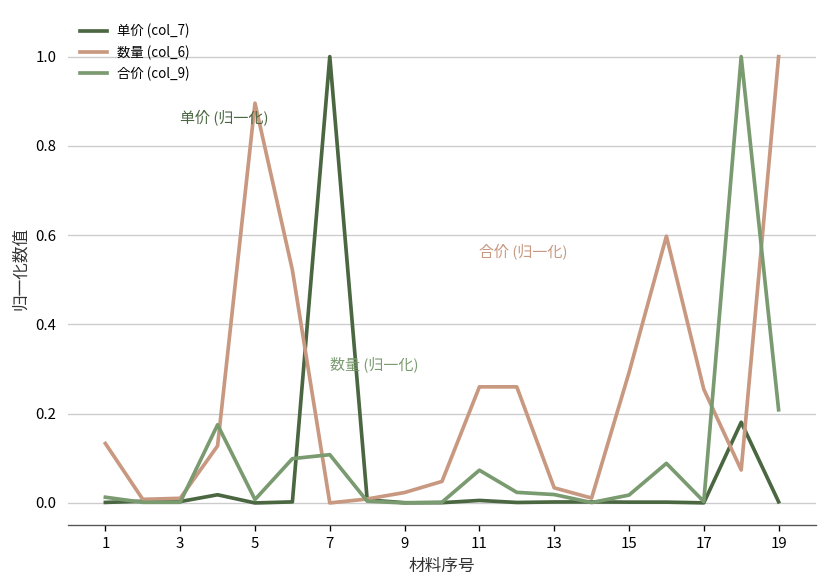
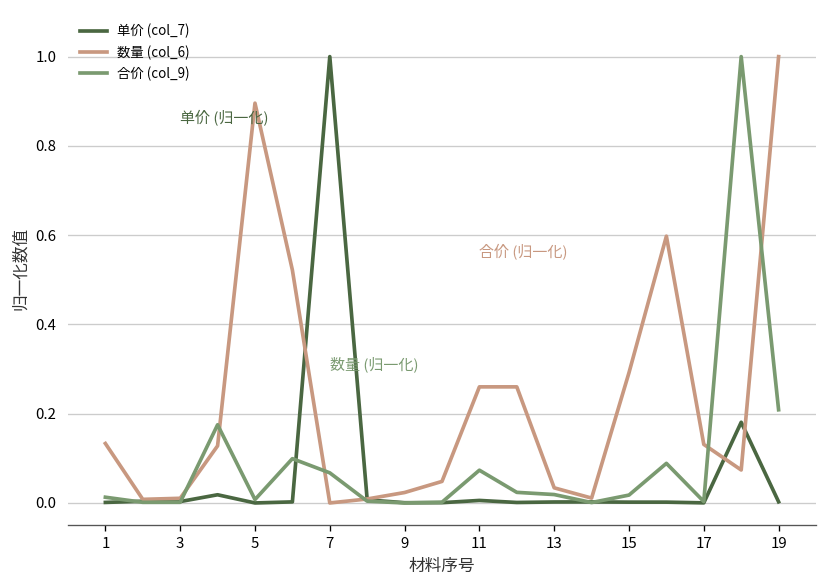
合价 (col_9), 7: 0.11 -> 0.07
数量 (col_6), 17: 0.25 -> 0.13
